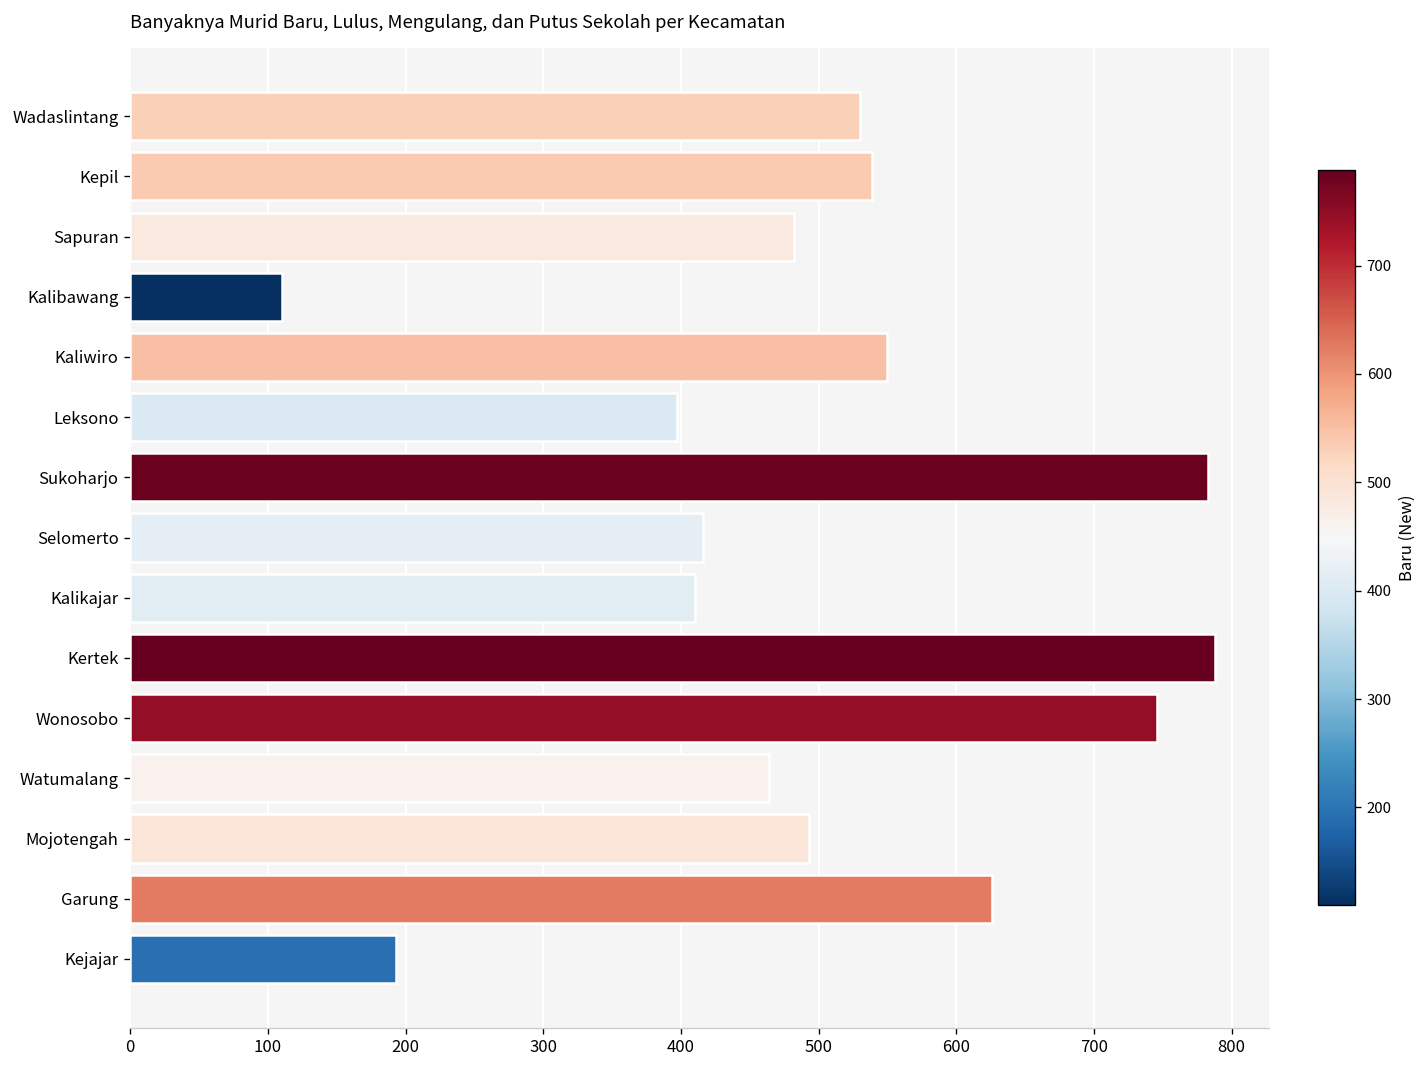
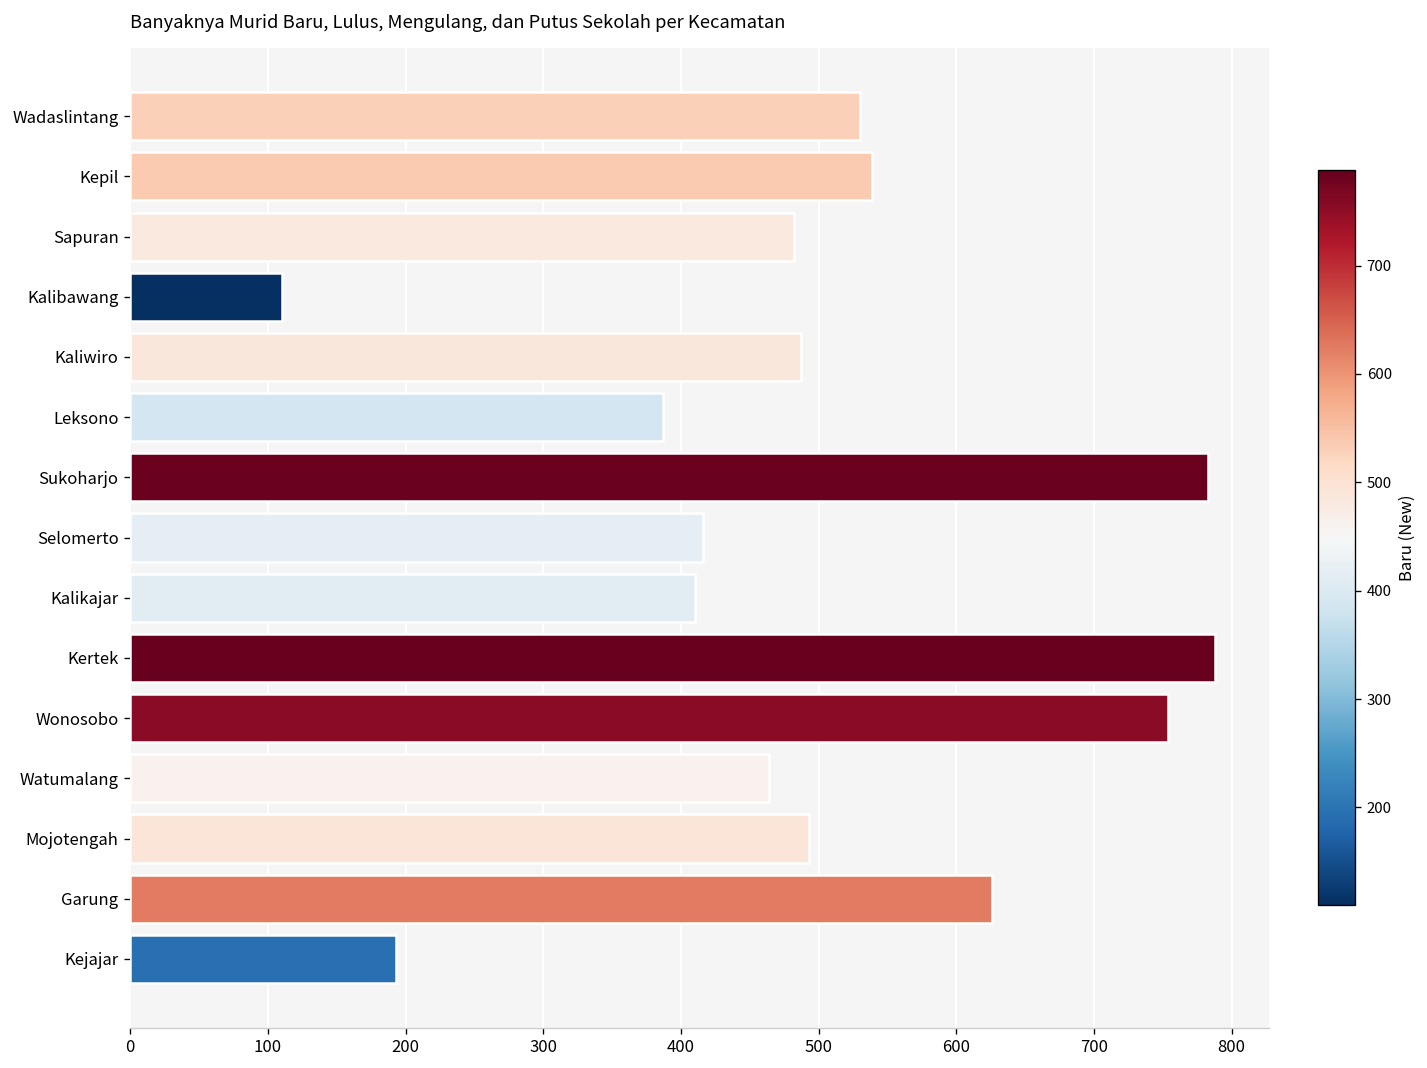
Kaliwiro: 550 -> 487
Leksono: 397 -> 387
Wonosobo: 746 -> 754
